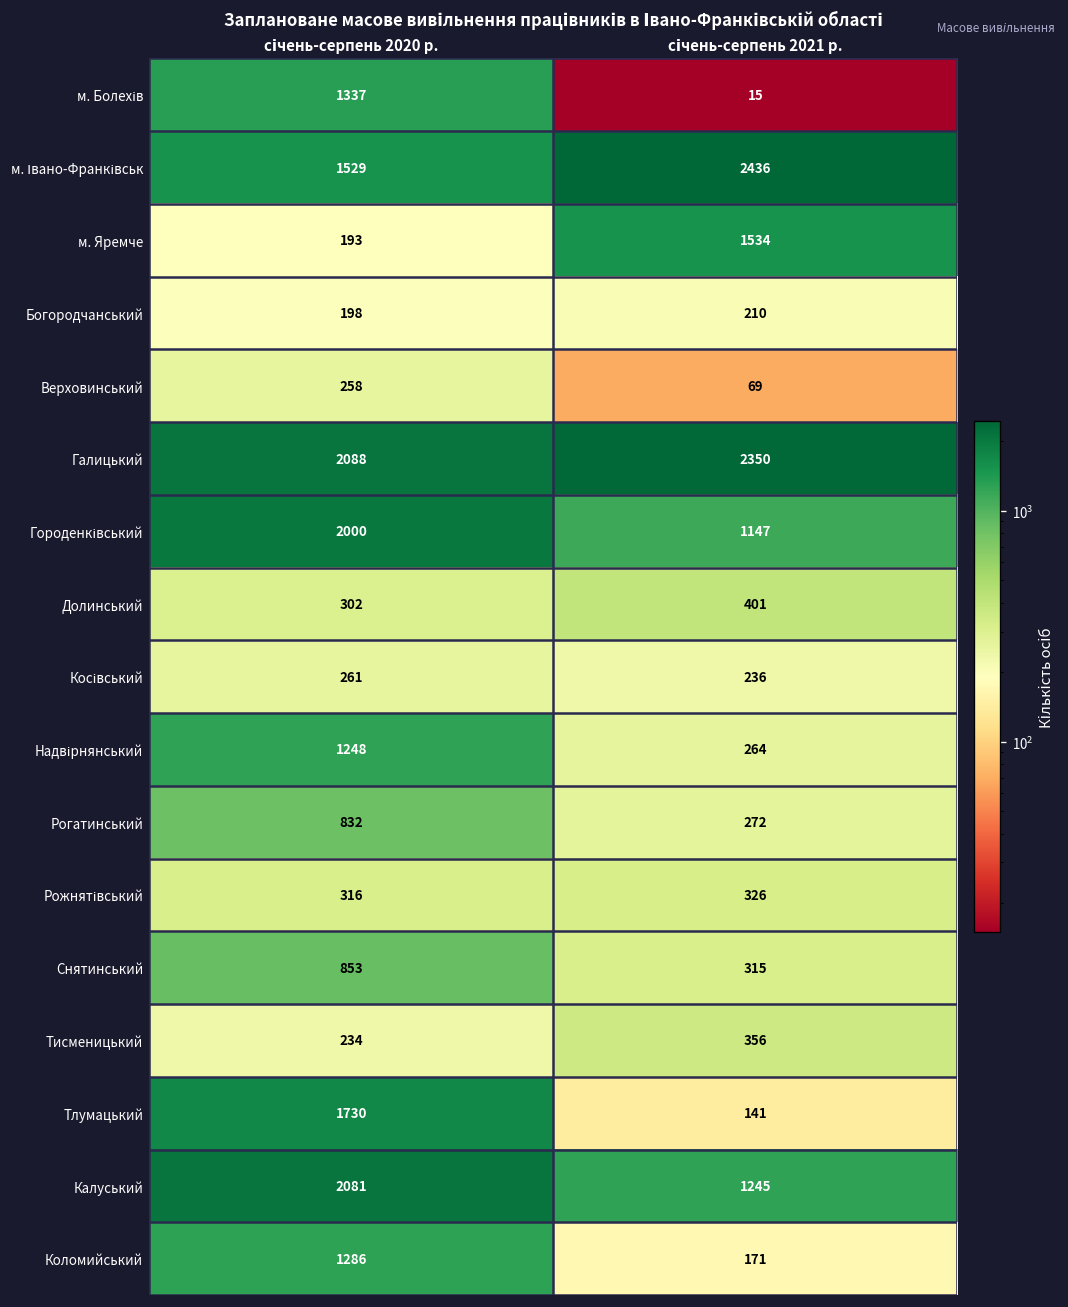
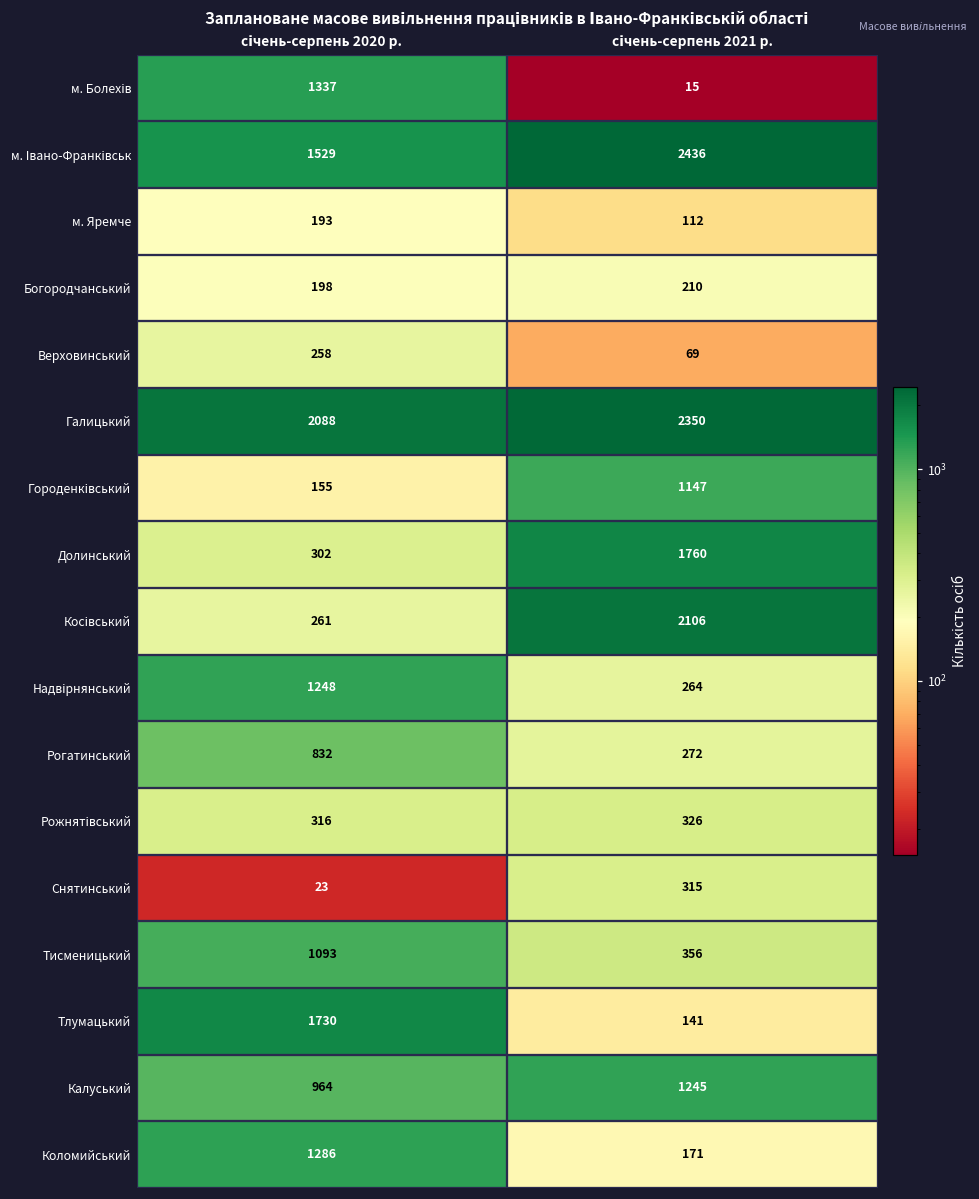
м. Яремче, січень-серпень 2021 р.: 1534 -> 112
Городенківський, січень-серпень 2020 р.: 2000 -> 155
Долинський, січень-серпень 2021 р.: 401 -> 1760
Косівський, січень-серпень 2021 р.: 236 -> 2106
Снятинський, січень-серпень 2020 р.: 853 -> 23
Тисменицький, січень-серпень 2020 р.: 234 -> 1093
Калуський, січень-серпень 2020 р.: 2081 -> 964
